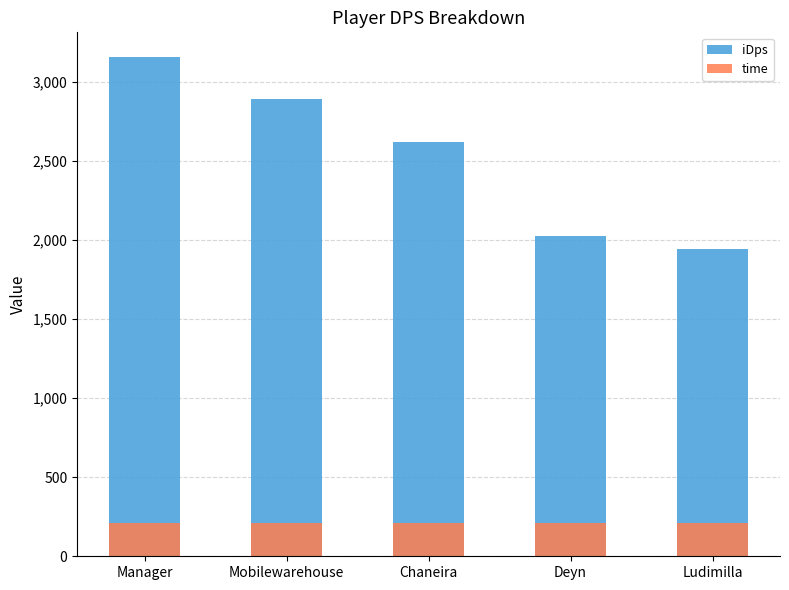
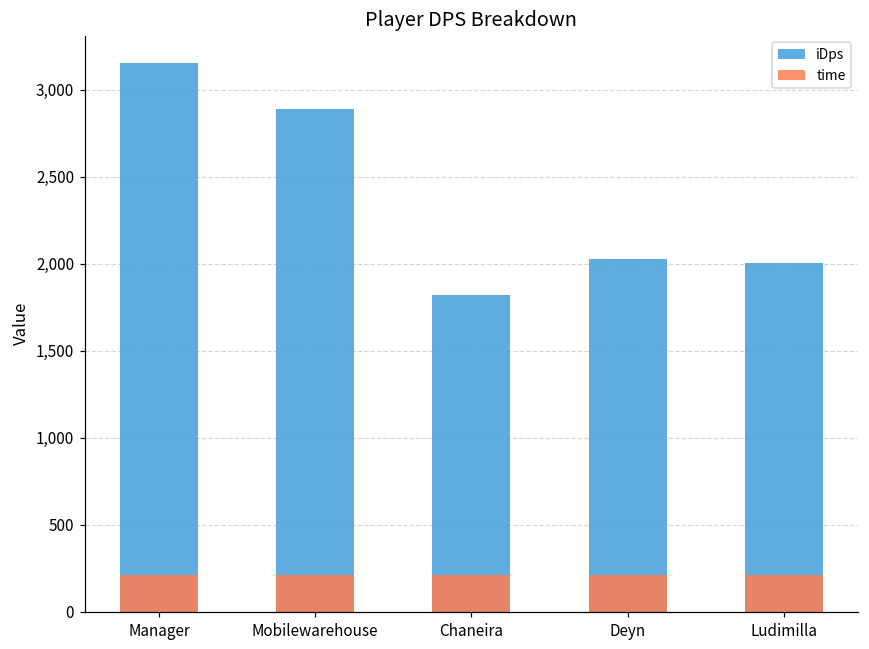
iDps, Chaneira: 2,620 -> 1,820
iDps, Ludimilla: 1,940 -> 2,010
